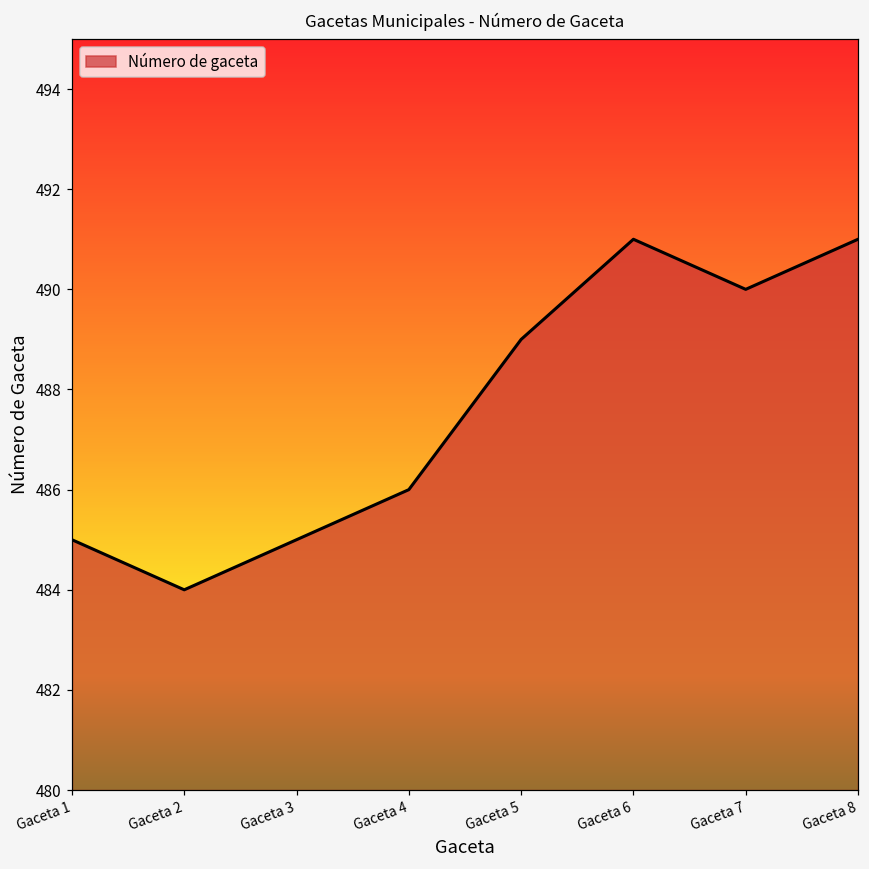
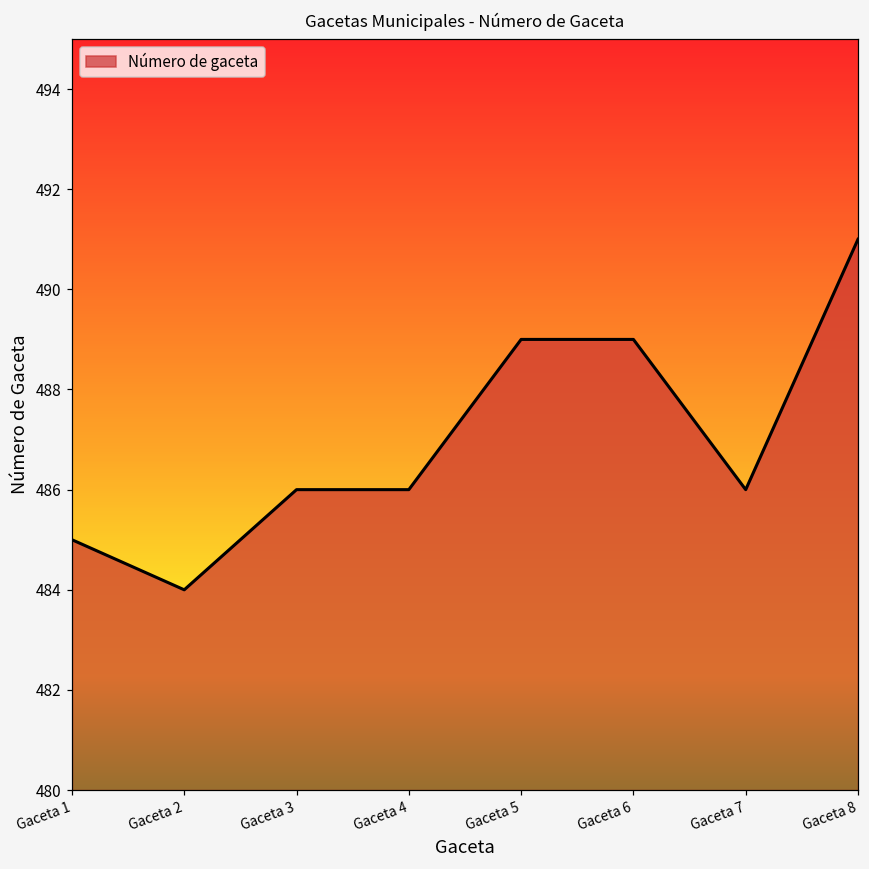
Gaceta 3: 485 -> 486
Gaceta 6: 491 -> 489
Gaceta 7: 490 -> 486
